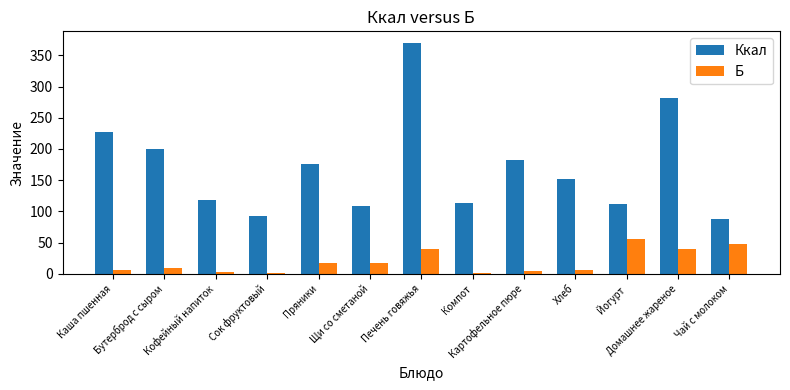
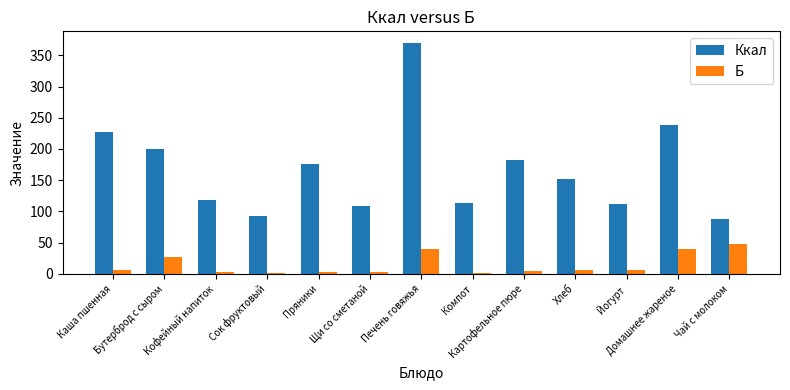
Б, Бутерброд с сыром: 10 -> 30
Б, Пряники: 20 -> 0
Б, Щи со сметаной: 20 -> 0
Б, Йогурт: 60 -> 10
Ккал, Домашнее жареное: 280 -> 240
